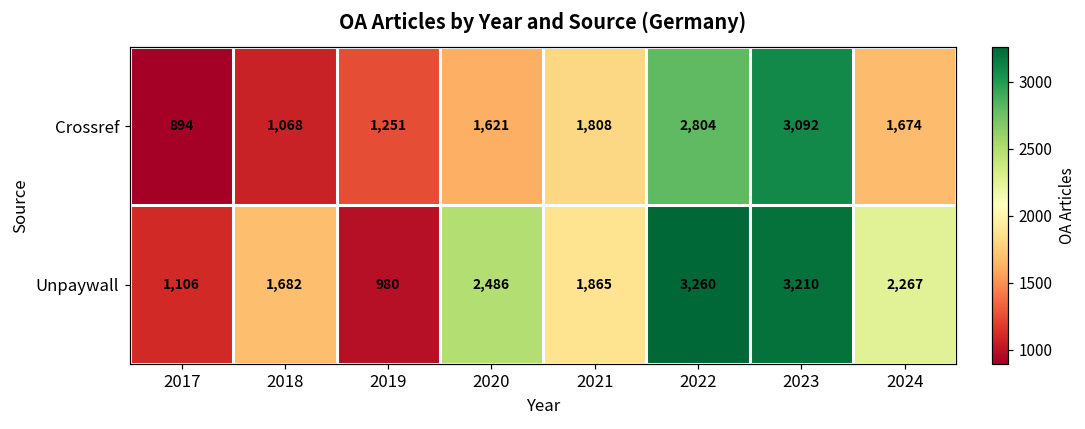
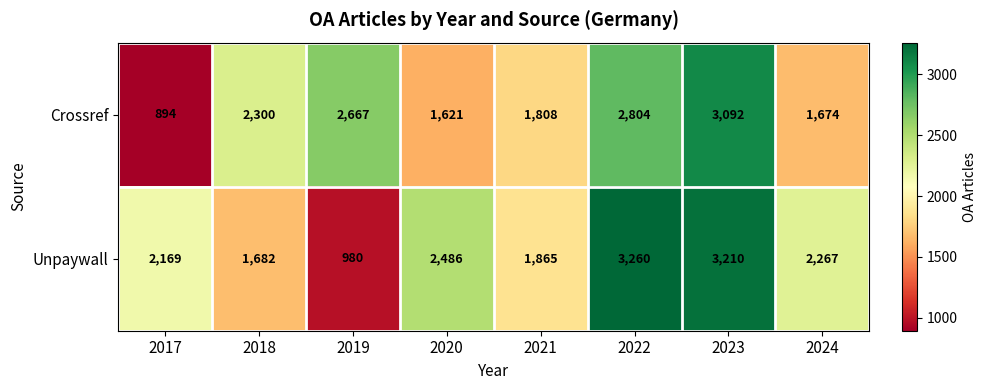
Crossref, 2018: 1,068 -> 2,300
Crossref, 2019: 1,251 -> 2,667
Unpaywall, 2017: 1,106 -> 2,169
